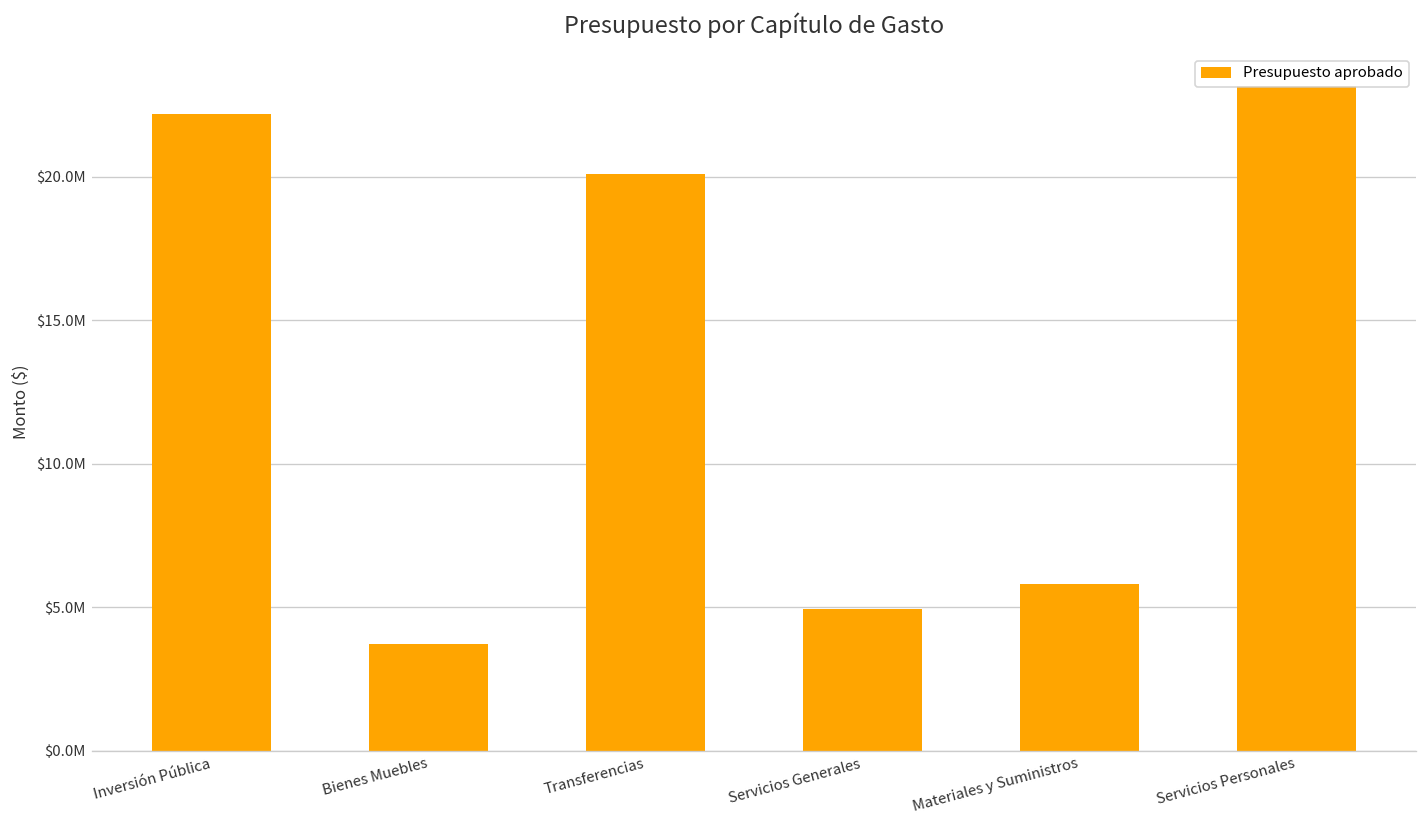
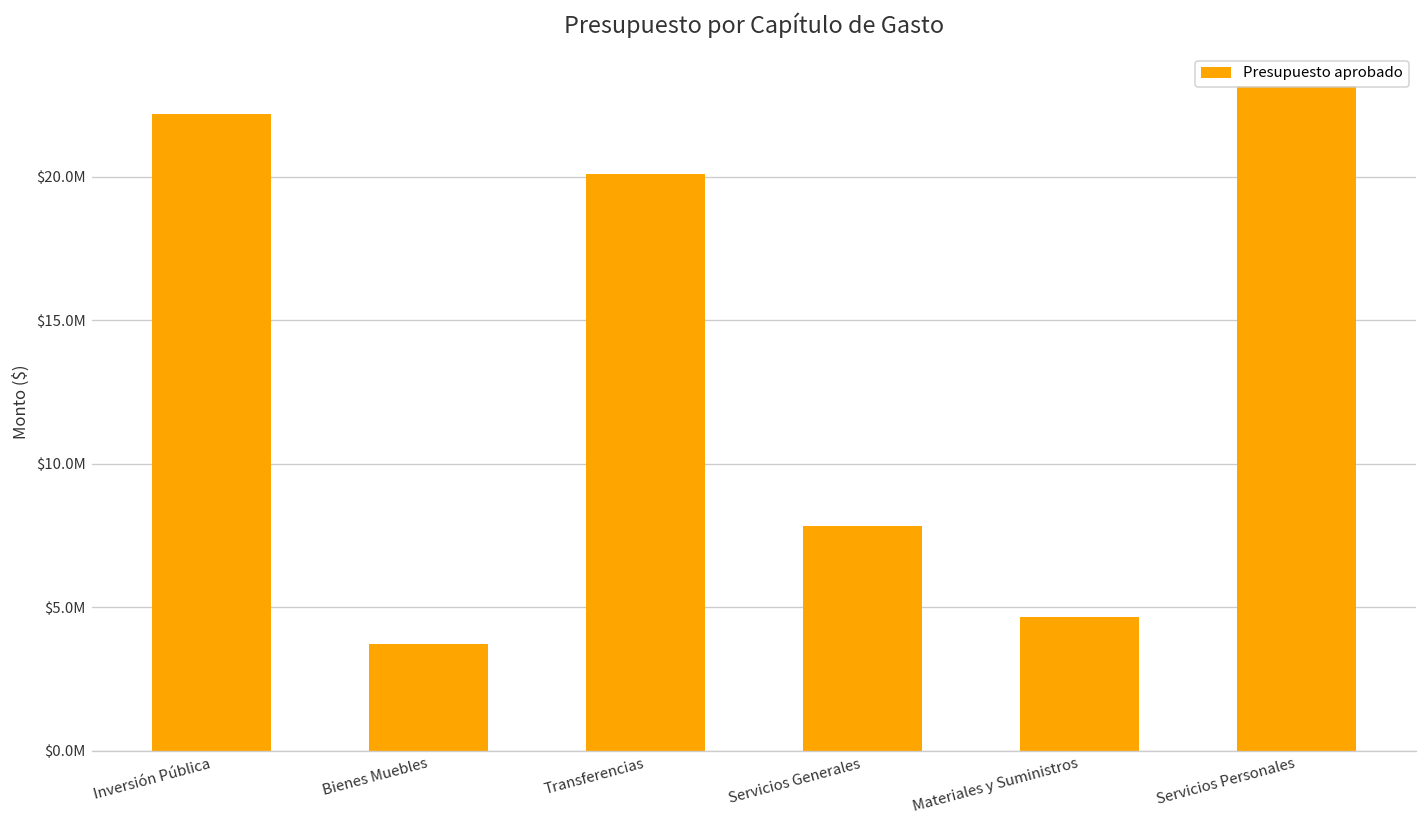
Servicios Generales: $5000000 -> $7800000
Materiales y Suministros: $5800000 -> $4700000
